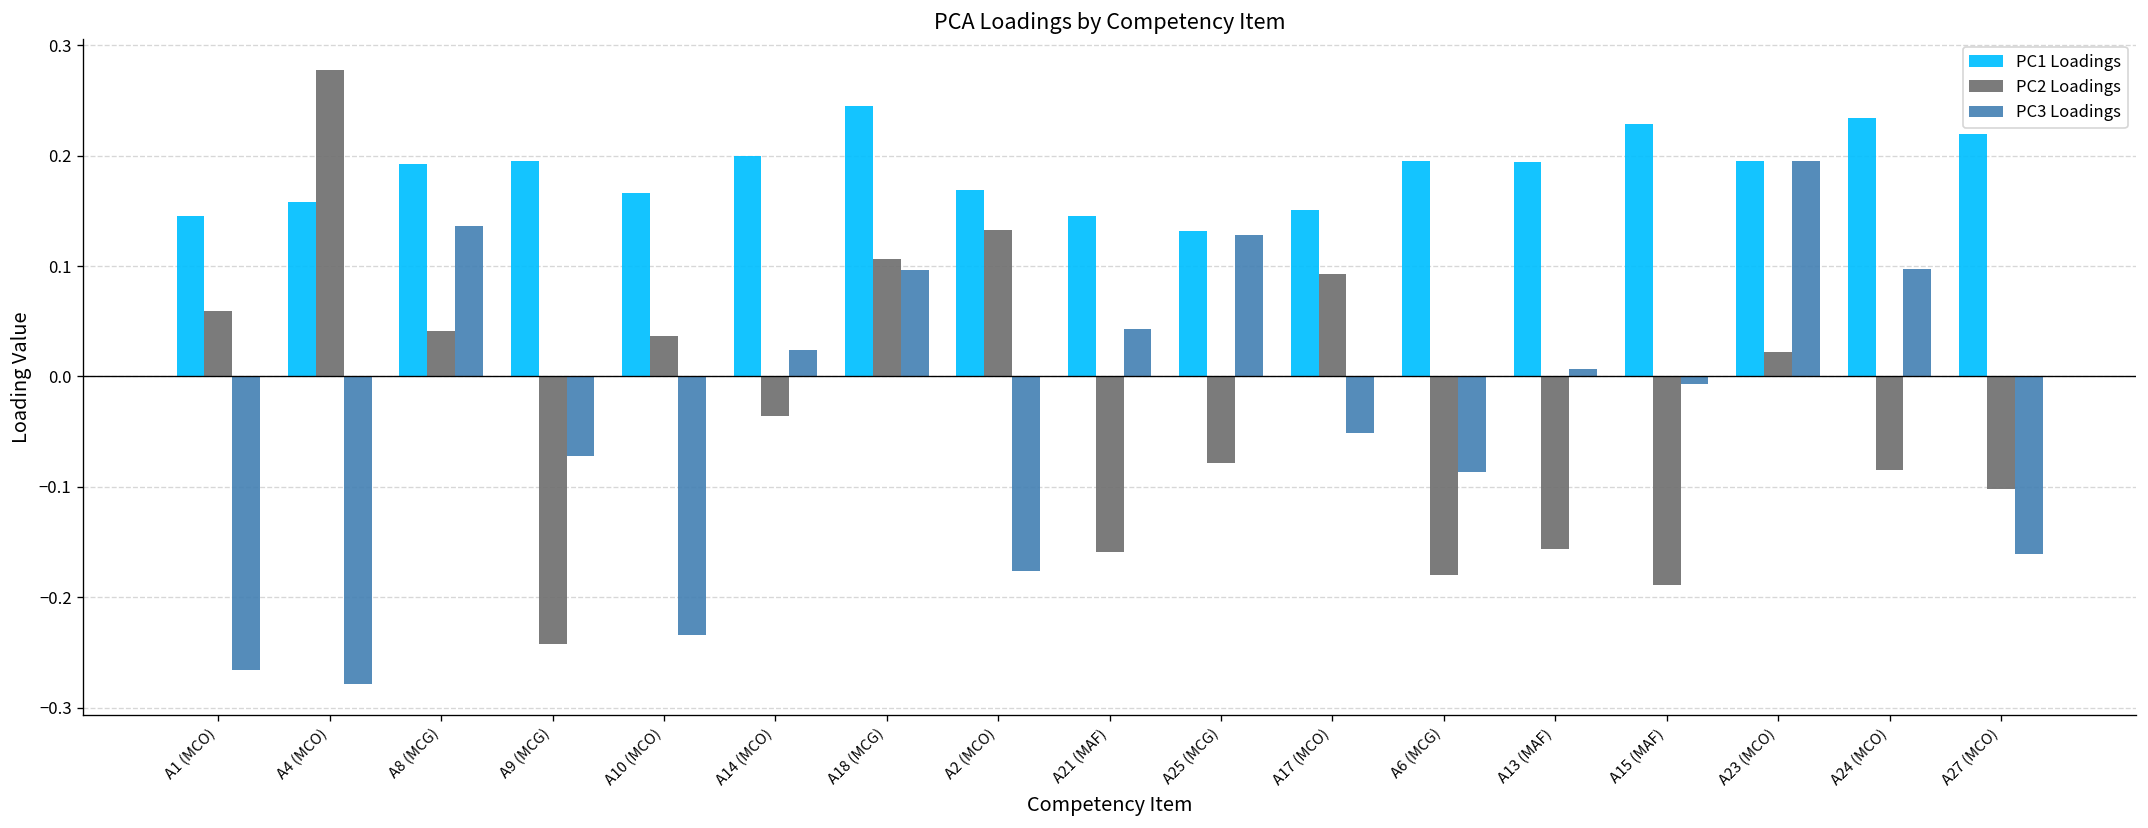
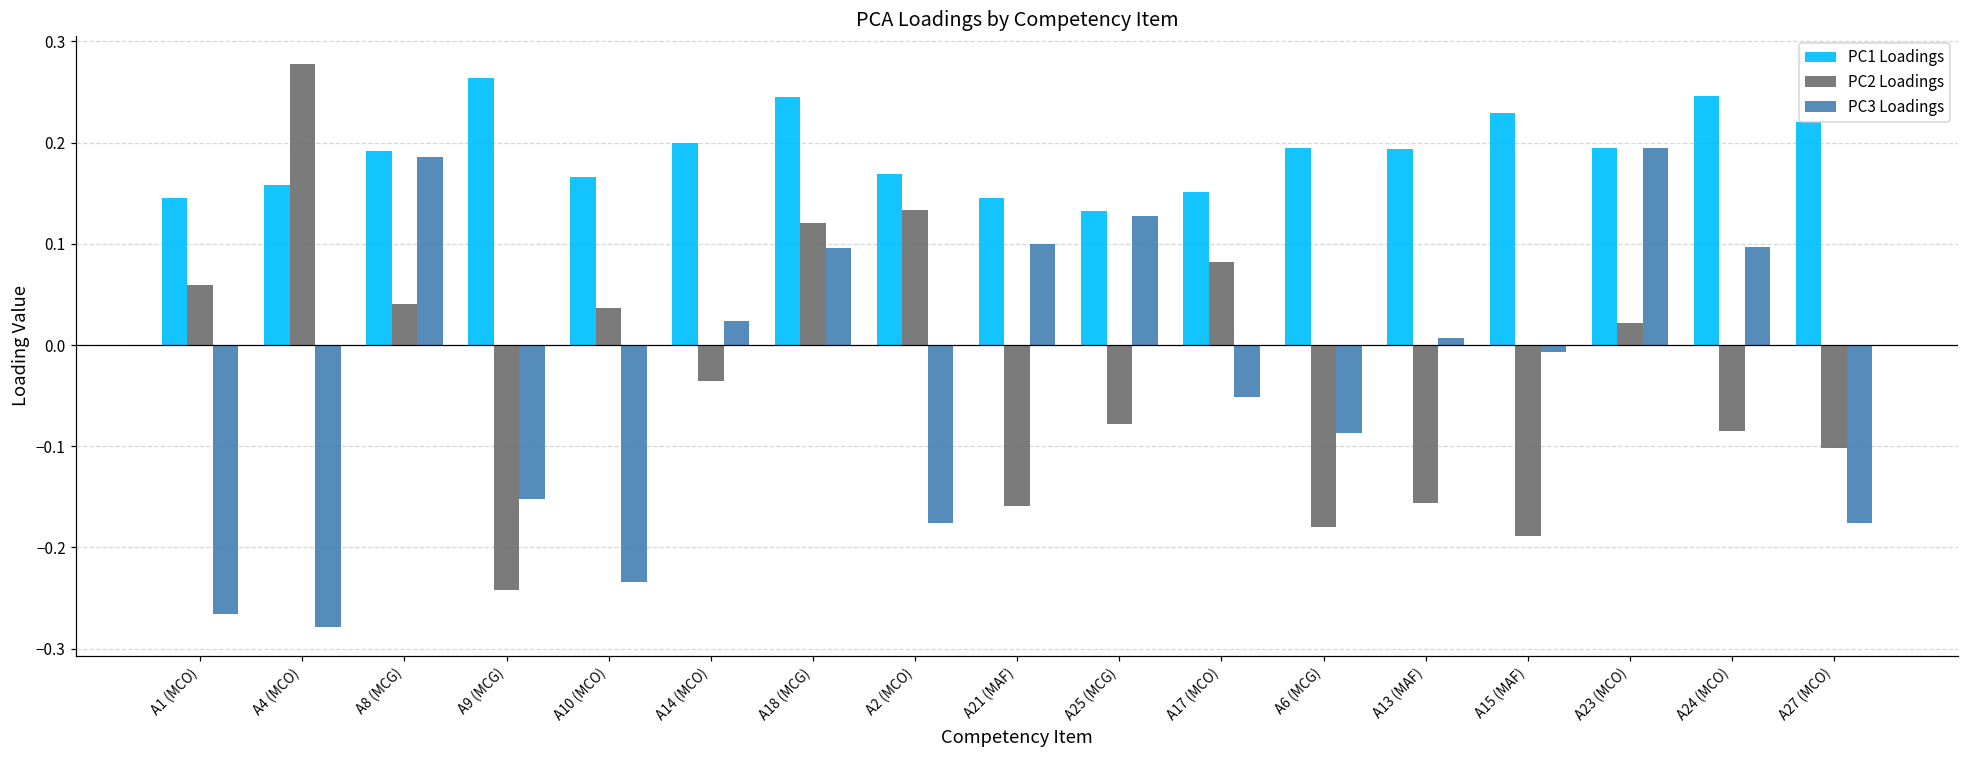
PC3 Loadings, A8 (MCG): 0.14 -> 0.19
PC1 Loadings, A9 (MCG): 0.20 -> 0.26
PC3 Loadings, A9 (MCG): -0.07 -> -0.15
PC2 Loadings, A18 (MCG): 0.11 -> 0.12
PC3 Loadings, A21 (MAF): 0.04 -> 0.10
PC2 Loadings, A17 (MCO): 0.09 -> 0.08
PC1 Loadings, A24 (MCO): 0.23 -> 0.25
PC3 Loadings, A27 (MCO): -0.16 -> -0.18
